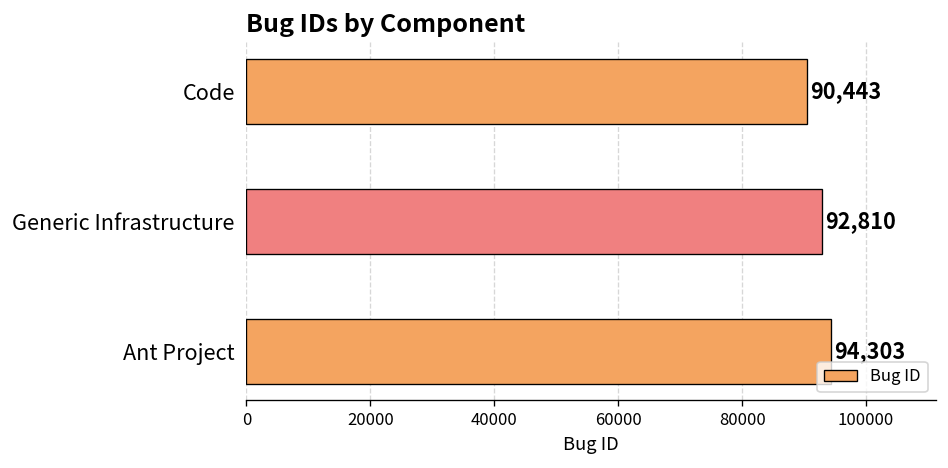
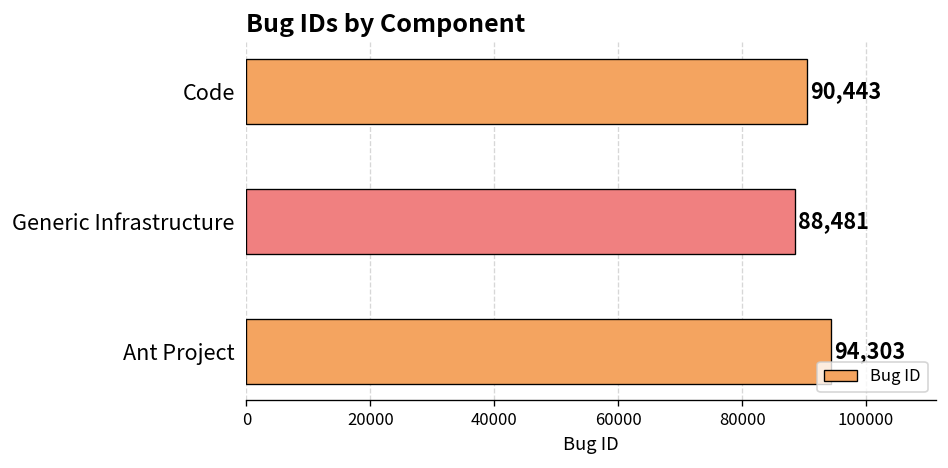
Generic Infrastructure: 92,810 -> 88,481
